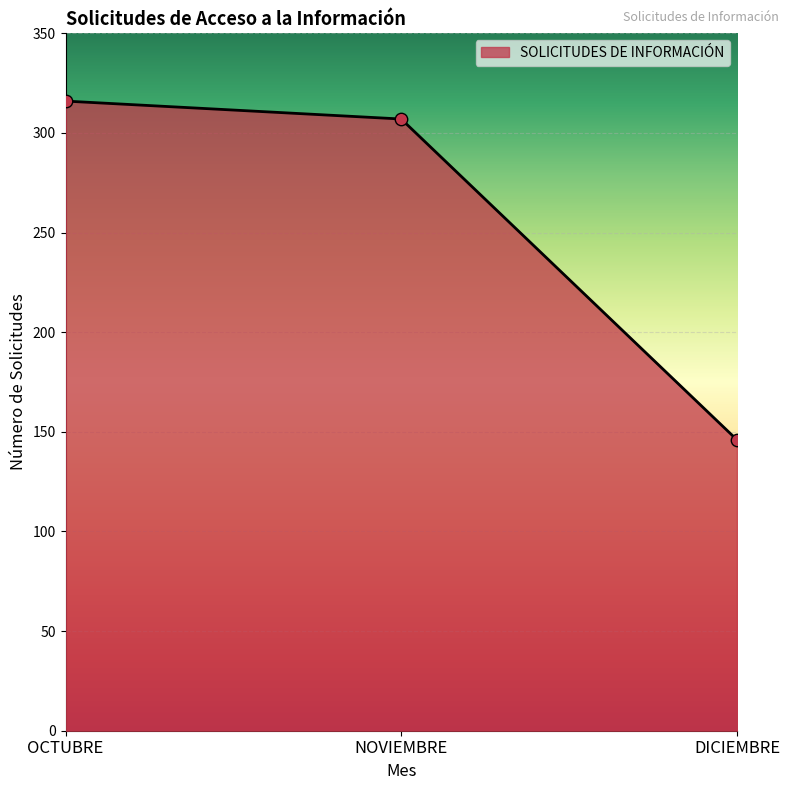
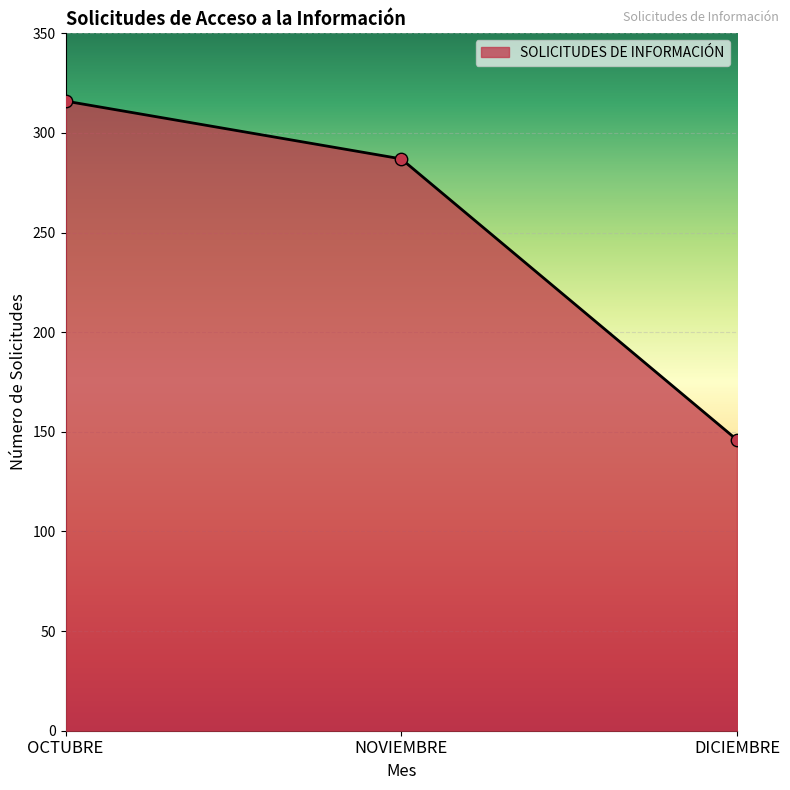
NOVIEMBRE: 307 -> 287
